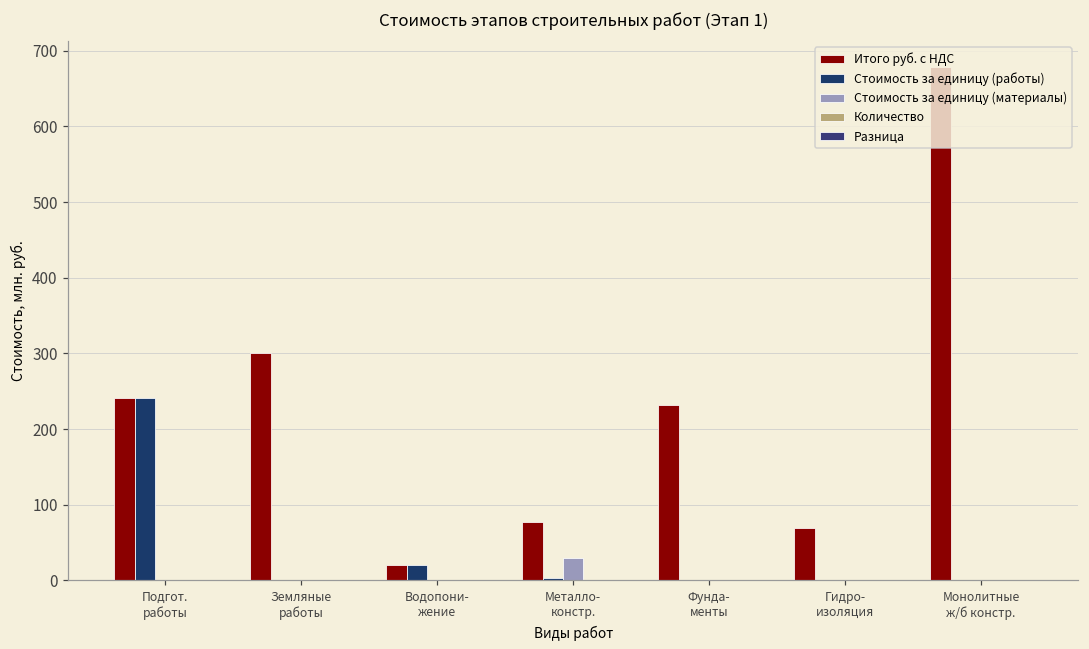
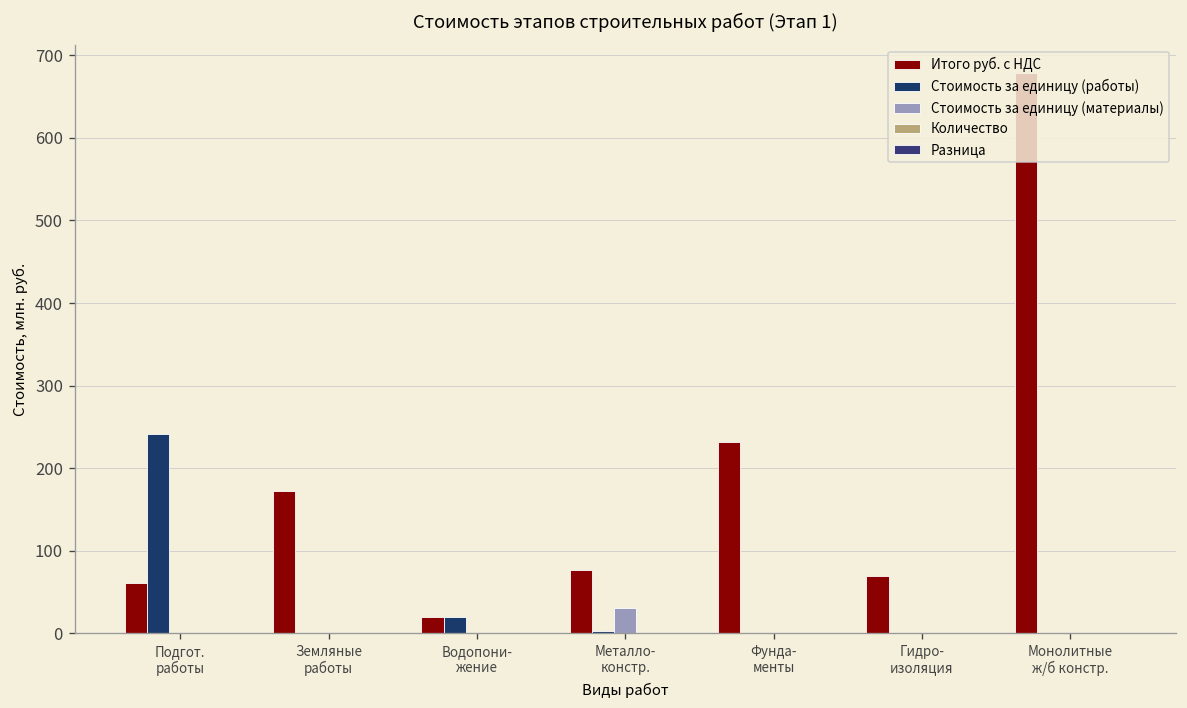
Итого руб. с НДС, Подгот. работы: 240 -> 60
Итого руб. с НДС, Земляные работы: 300 -> 170
